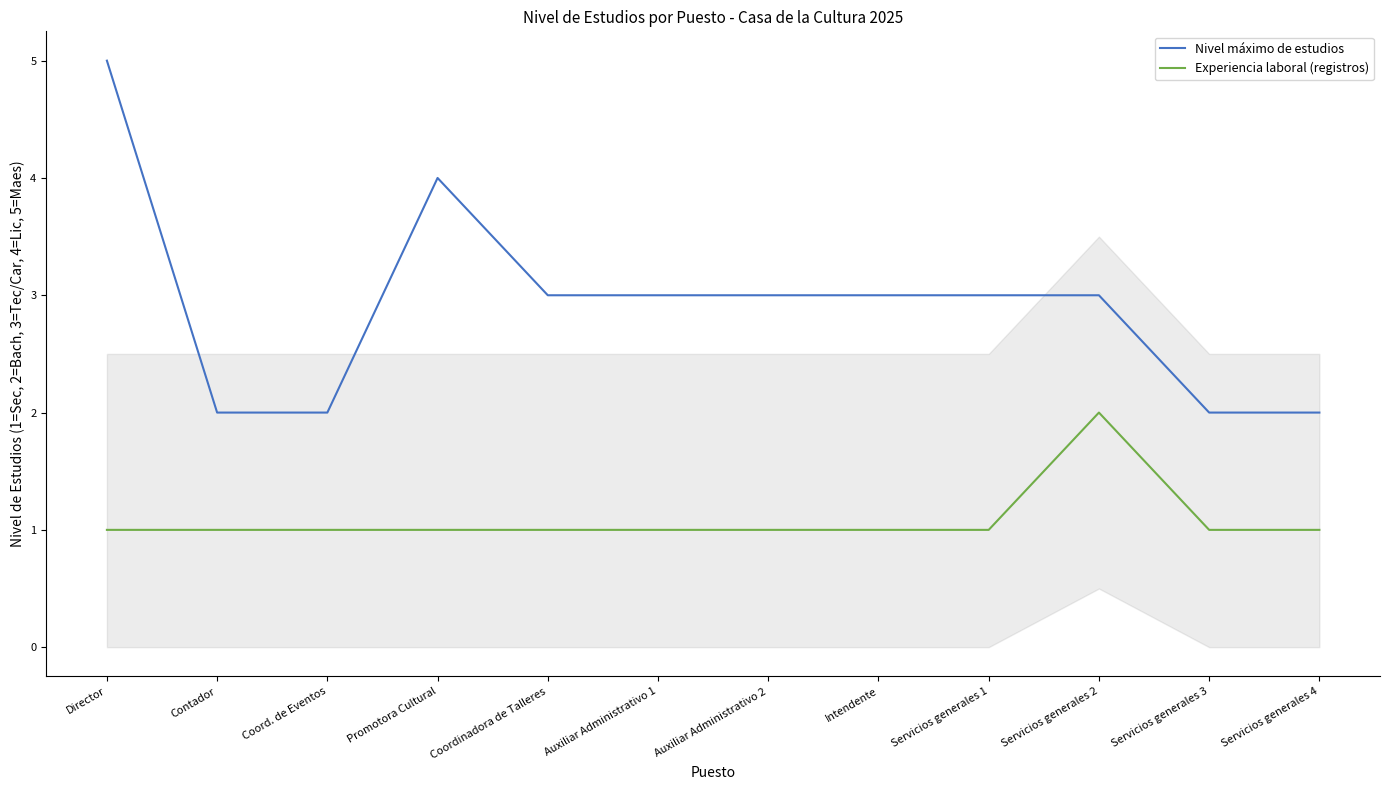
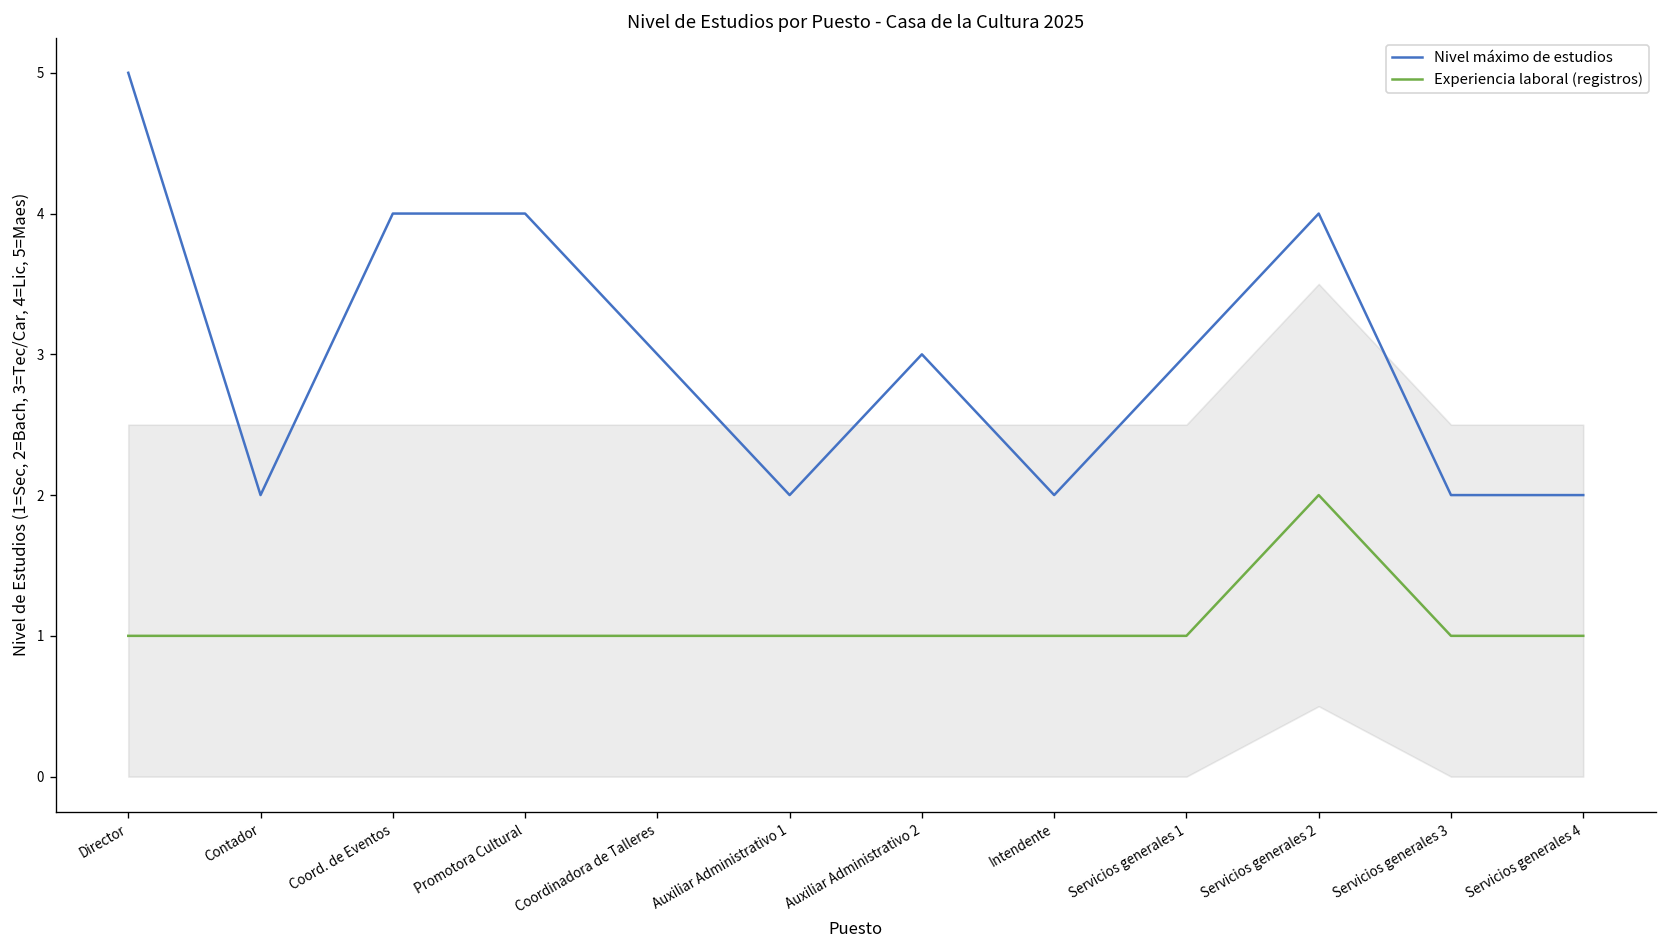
Nivel máximo de estudios, Coord. de Eventos: 2 -> 4
Nivel máximo de estudios, Auxiliar Administrativo 1: 3 -> 2
Nivel máximo de estudios, Intendente: 3 -> 2
Nivel máximo de estudios, Servicios generales 2: 3 -> 4
